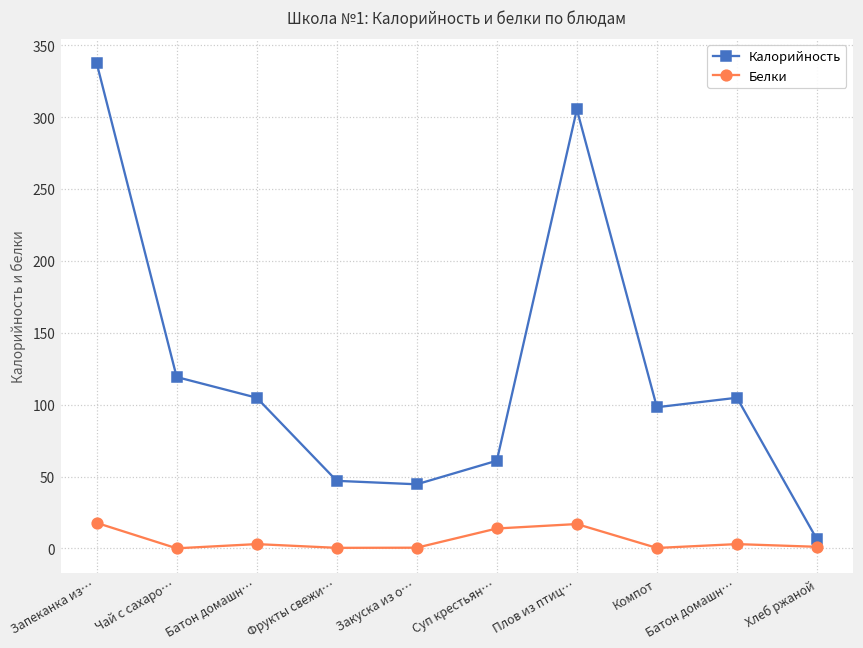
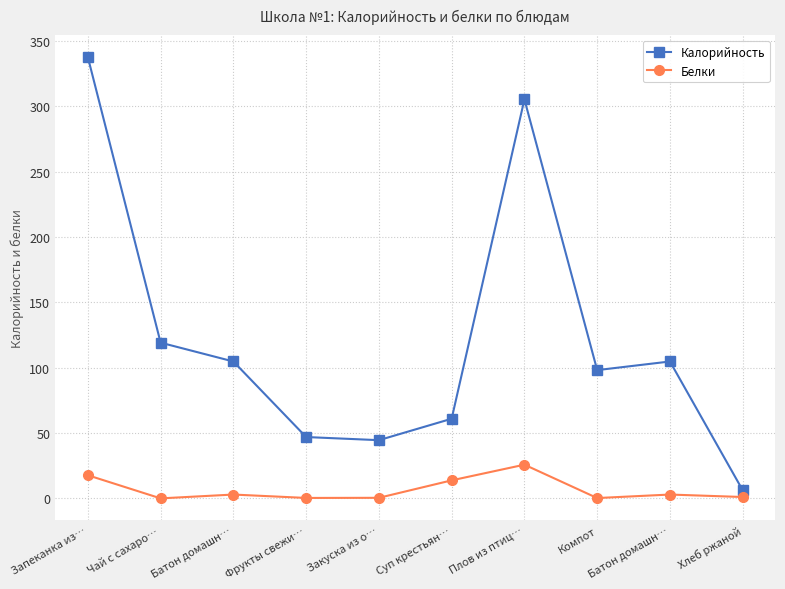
Белки, Плов из птиц…: 17 -> 26
